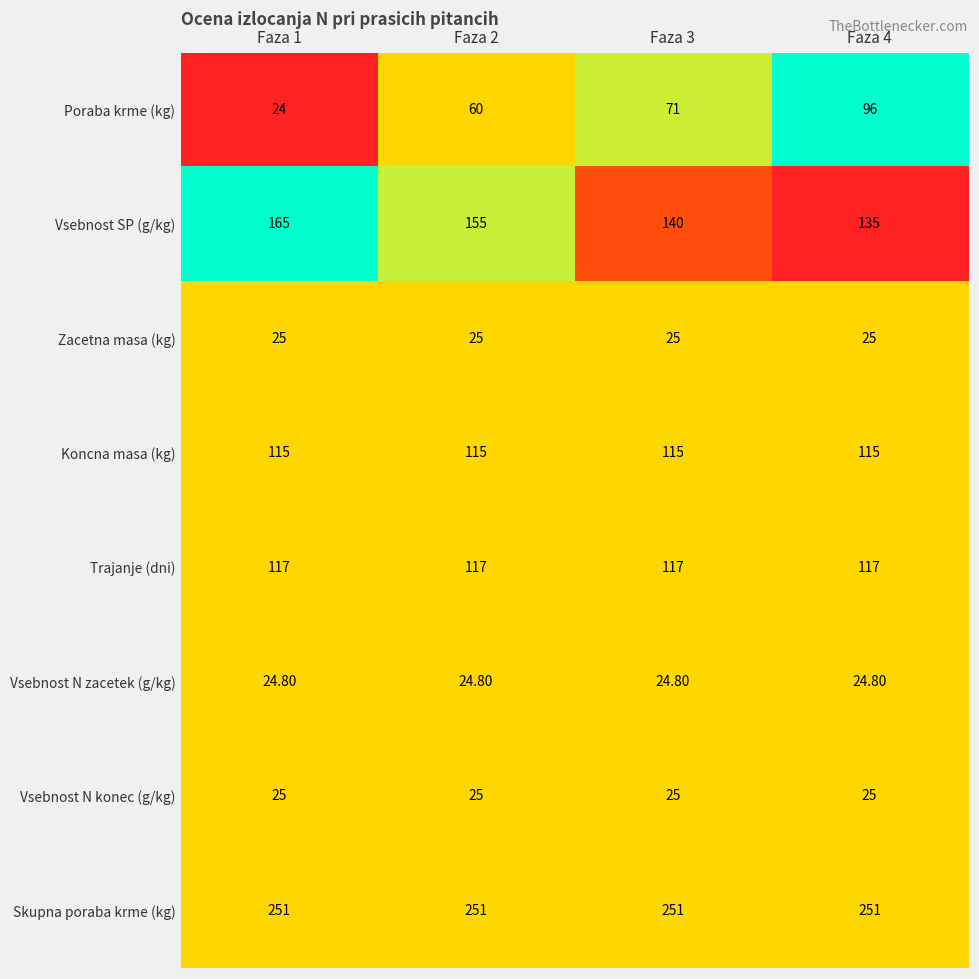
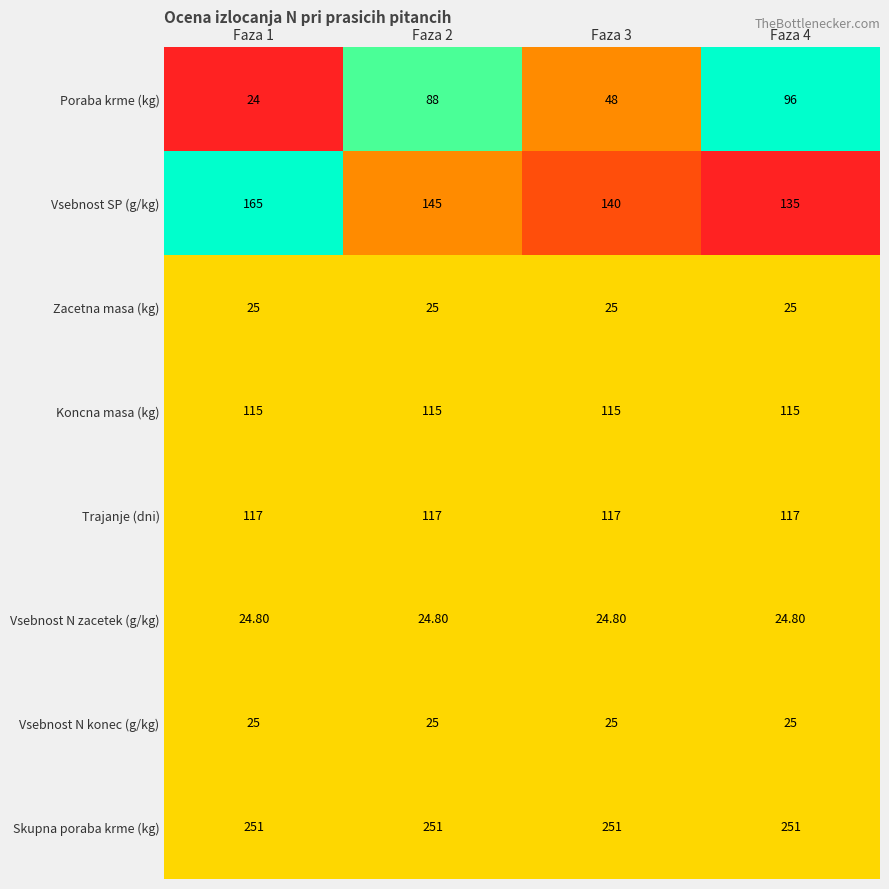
Poraba krme (kg), Faza 2: 60 -> 88
Poraba krme (kg), Faza 3: 71 -> 48
Vsebnost SP (g/kg), Faza 2: 155 -> 145
